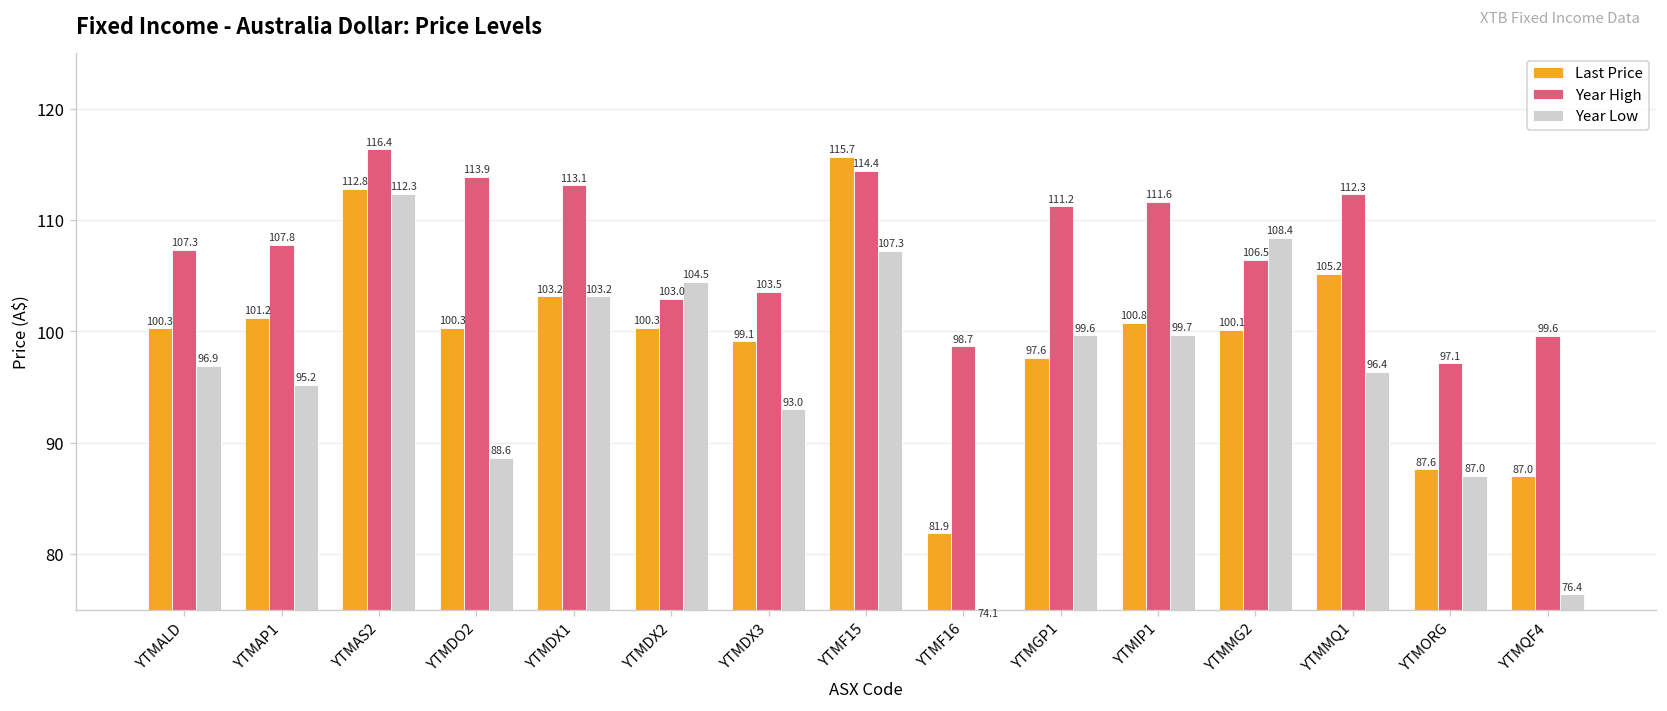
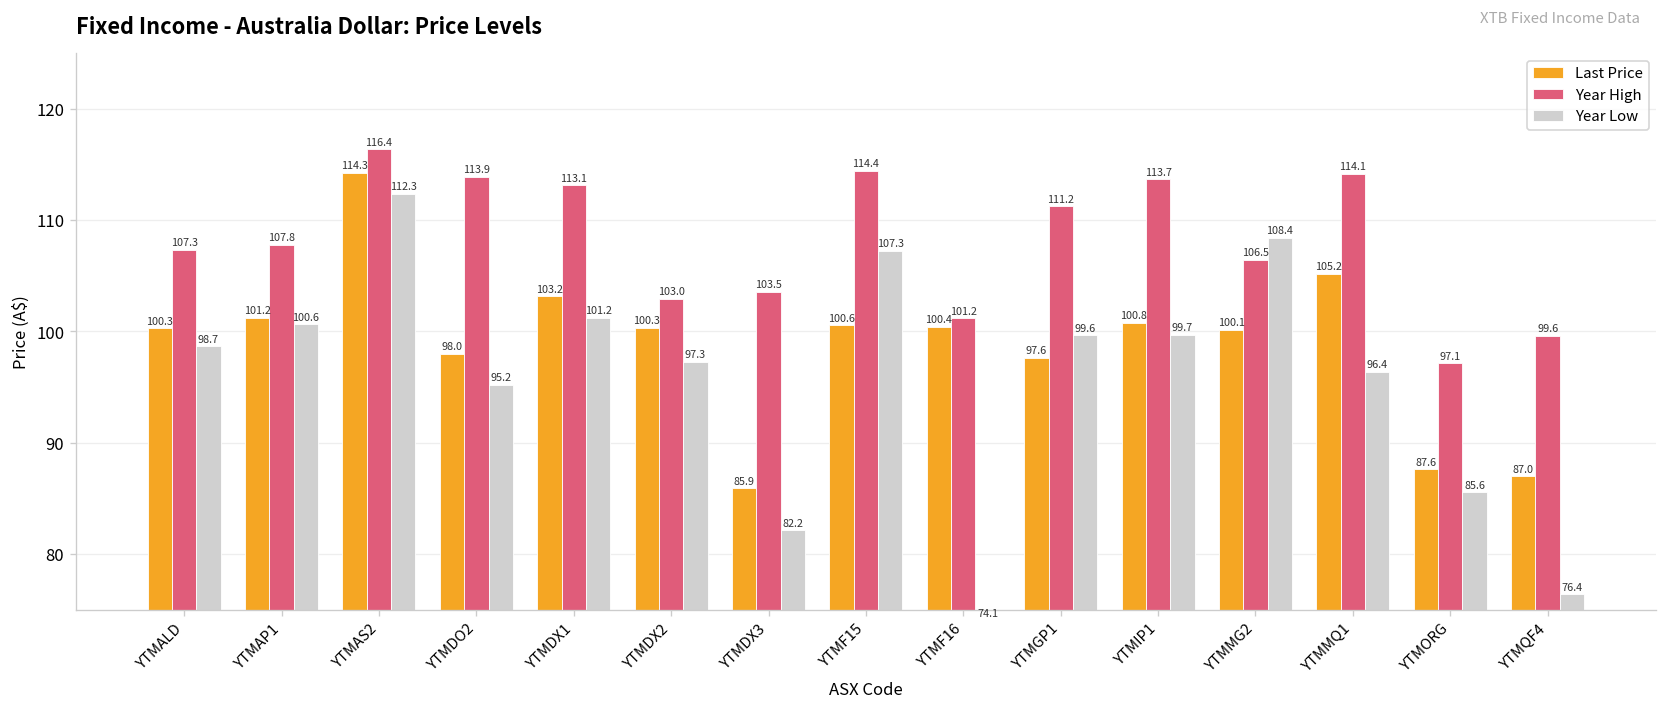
Year Low, YTMALD: 96.9 -> 98.7
Year Low, YTMAP1: 95.2 -> 100.6
Last Price, YTMAS2: 112.8 -> 114.3
Last Price, YTMDO2: 100.3 -> 98.0
Year Low, YTMDO2: 88.6 -> 95.2
Year Low, YTMDX1: 103.2 -> 101.2
Year Low, YTMDX2: 104.5 -> 97.3
Last Price, YTMDX3: 99.1 -> 85.9
Year Low, YTMDX3: 93.0 -> 82.2
Last Price, YTMF15: 115.7 -> 100.6
Last Price, YTMF16: 81.9 -> 100.4
Year High, YTMF16: 98.7 -> 101.2
Year High, YTMIP1: 111.6 -> 113.7
Year High, YTMMQ1: 112.3 -> 114.1
Year Low, YTMORG: 87.0 -> 85.6
